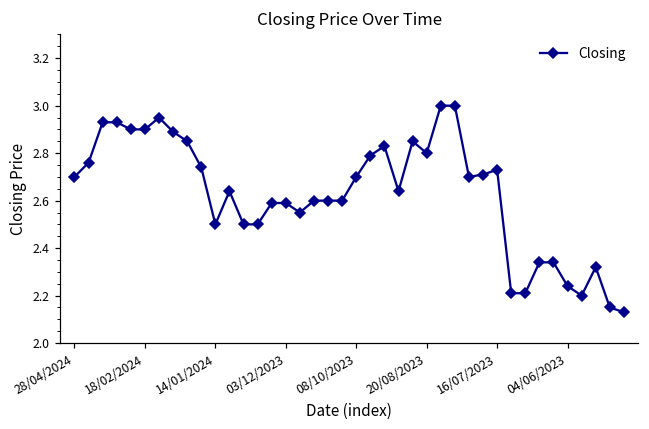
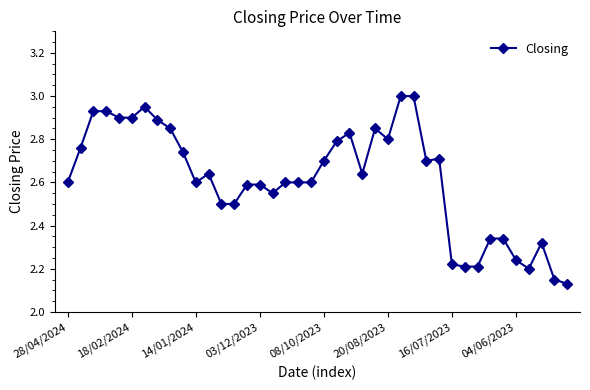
28/04/2024: 2.7 -> 2.6
14/01/2024: 2.5 -> 2.6
16/07/2023: 2.73 -> 2.22
